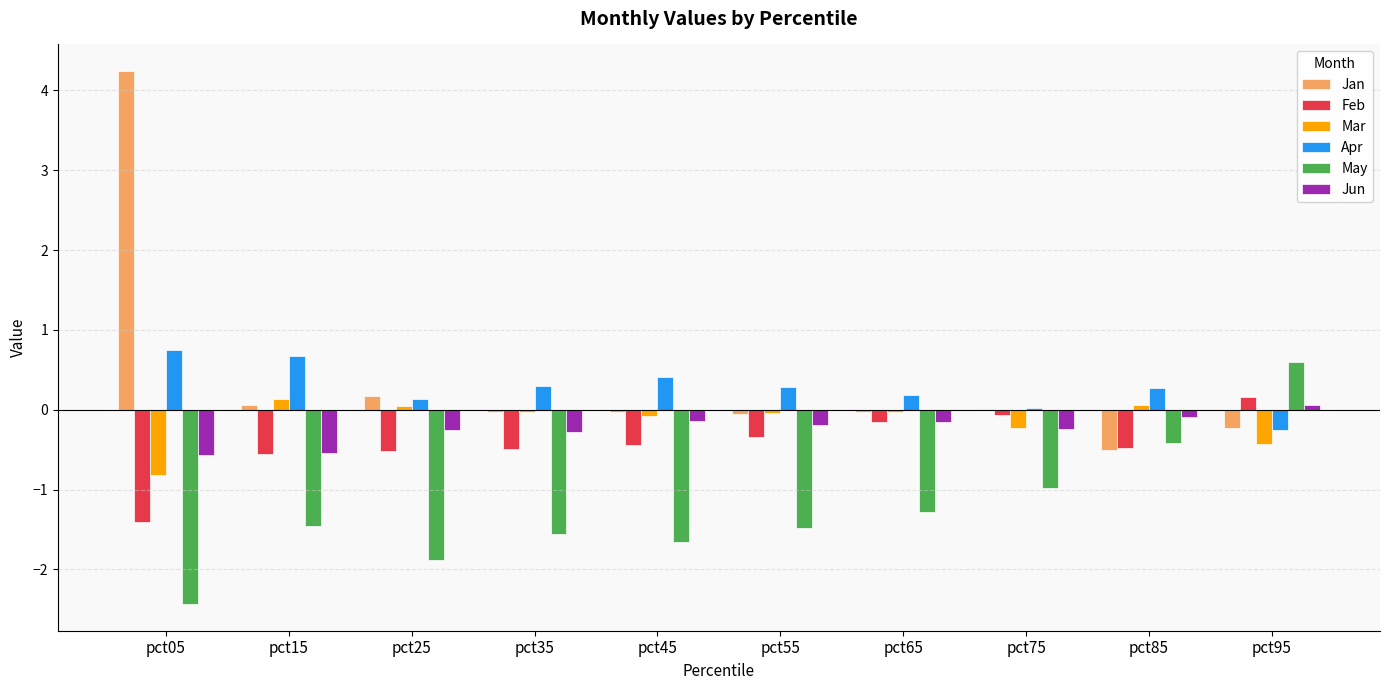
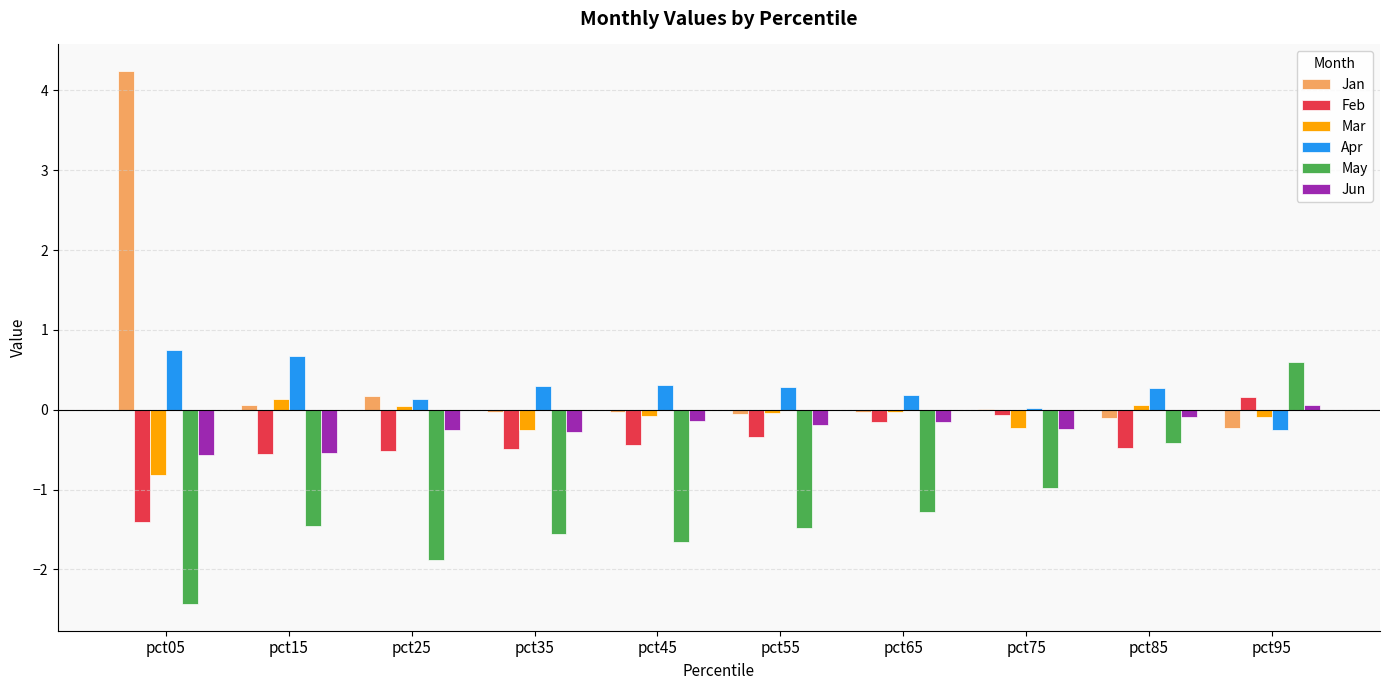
Mar, pct35: 0.0 -> -0.3
Apr, pct45: 0.4 -> 0.3
Jan, pct85: -0.5 -> -0.1
Mar, pct95: -0.4 -> -0.1
